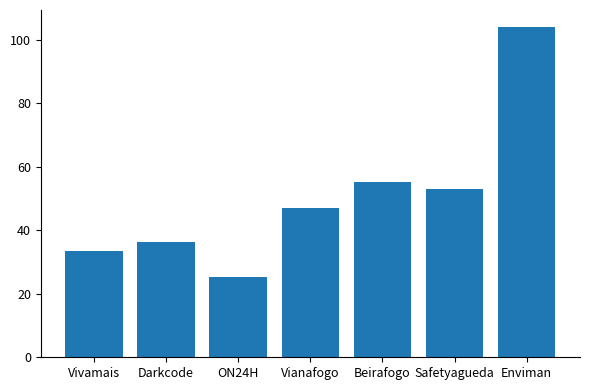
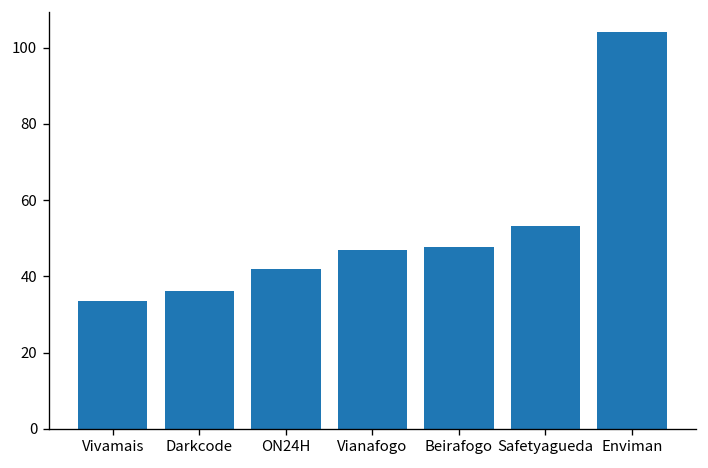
ON24H: 25 -> 42
Beirafogo: 55 -> 48
